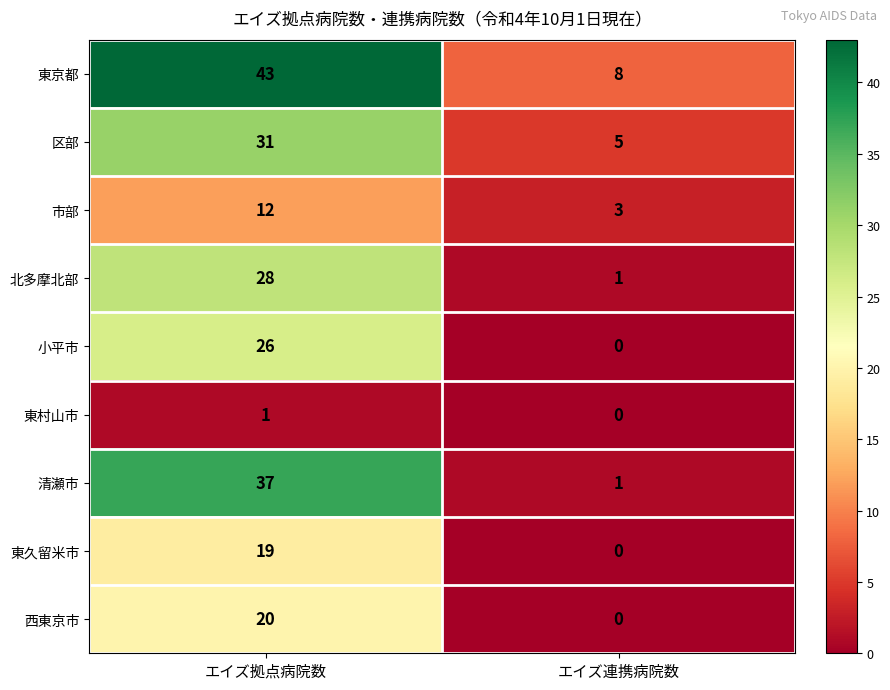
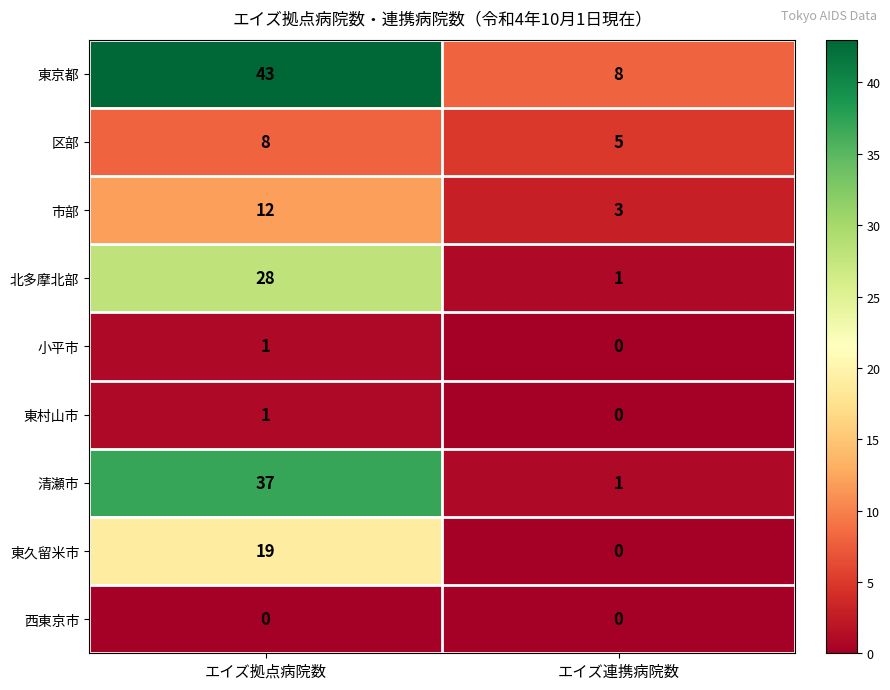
区部, エイズ拠点病院数: 31 -> 8
小平市, エイズ拠点病院数: 26 -> 1
西東京市, エイズ拠点病院数: 20 -> 0
